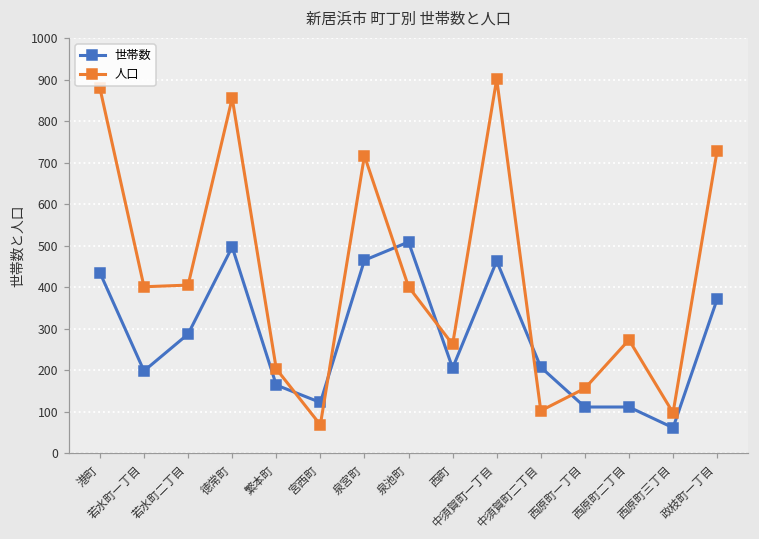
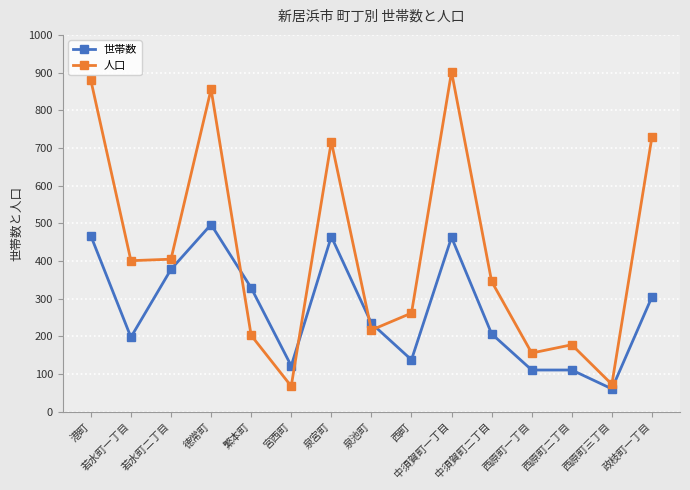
世帯数, 港町: 440 -> 470
世帯数, 若水町二丁目: 290 -> 380
世帯数, 繁本町: 160 -> 330
世帯数, 泉池町: 510 -> 240
人口, 泉池町: 400 -> 220
世帯数, 西町: 210 -> 140
人口, 中須賀町二丁目: 100 -> 350
人口, 西原町二丁目: 270 -> 180
人口, 西原町三丁目: 100 -> 70
世帯数, 政枝町一丁目: 370 -> 310
